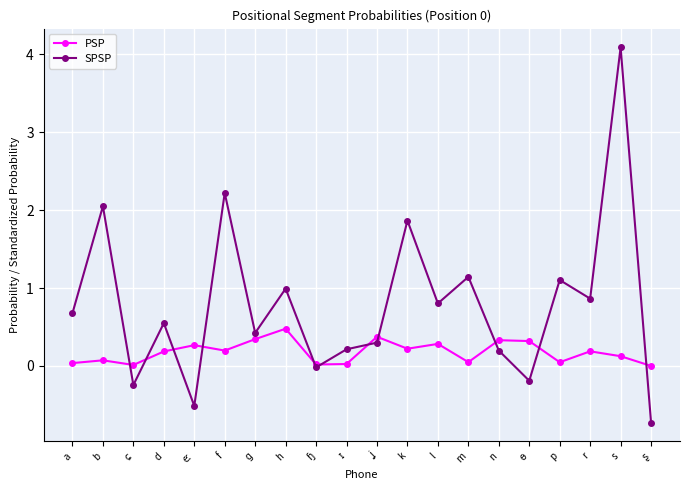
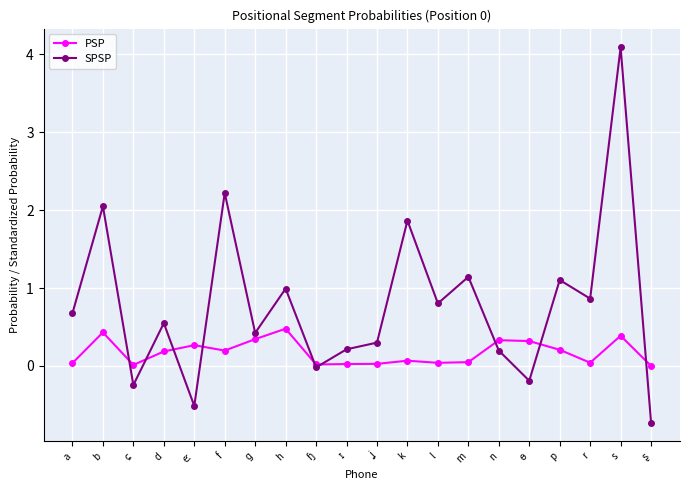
PSP, b: 0.1 -> 0.4
PSP, ʝ: 0.4 -> 0.0
PSP, k: 0.2 -> 0.1
PSP, l: 0.3 -> 0.0
PSP, p: 0.0 -> 0.2
PSP, r: 0.2 -> 0.0
PSP, s: 0.1 -> 0.4
